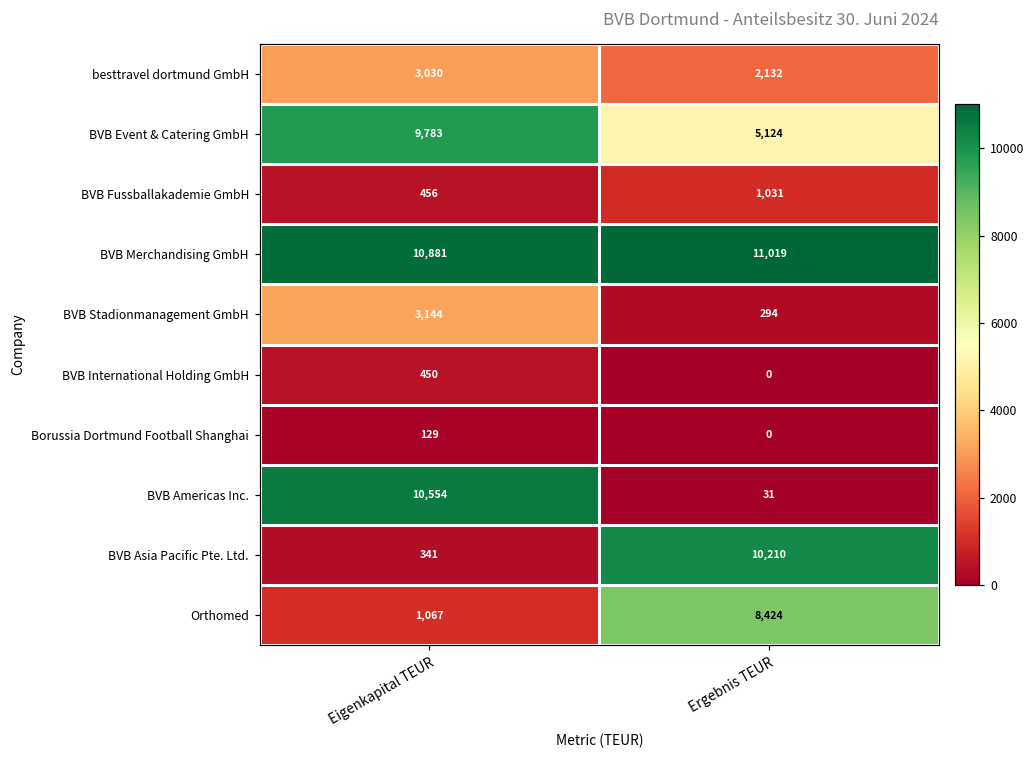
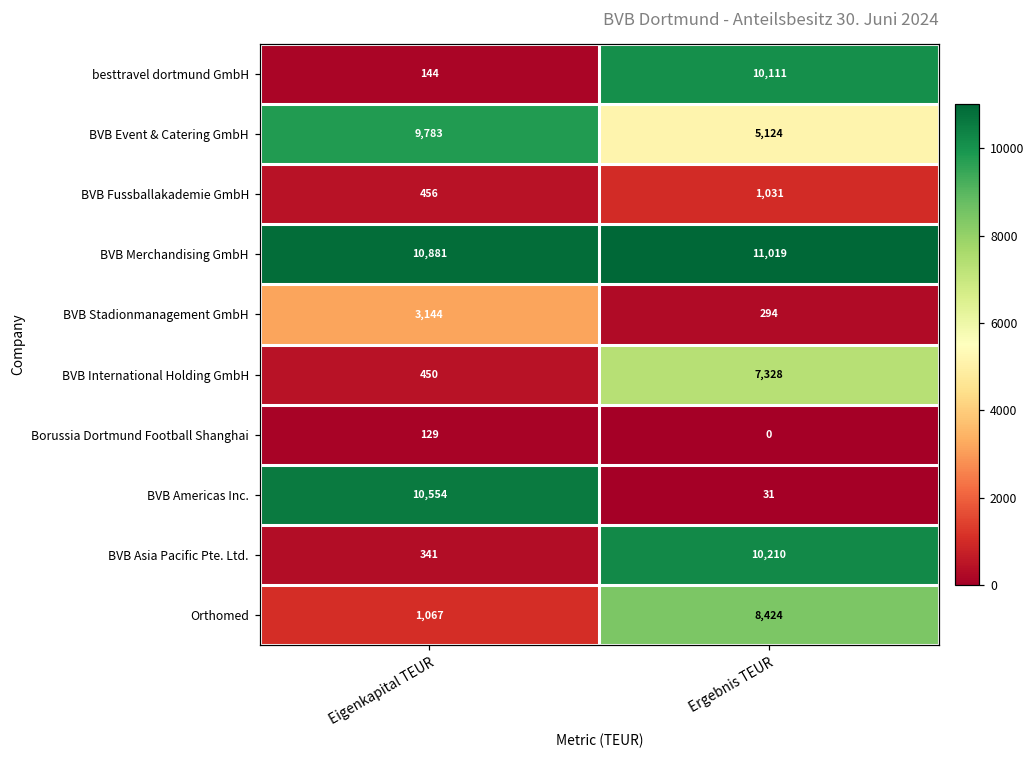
besttravel dortmund GmbH, Eigenkapital TEUR: 3,030 -> 144
besttravel dortmund GmbH, Ergebnis TEUR: 2,132 -> 10,111
BVB International Holding GmbH, Ergebnis TEUR: 0 -> 7,328
